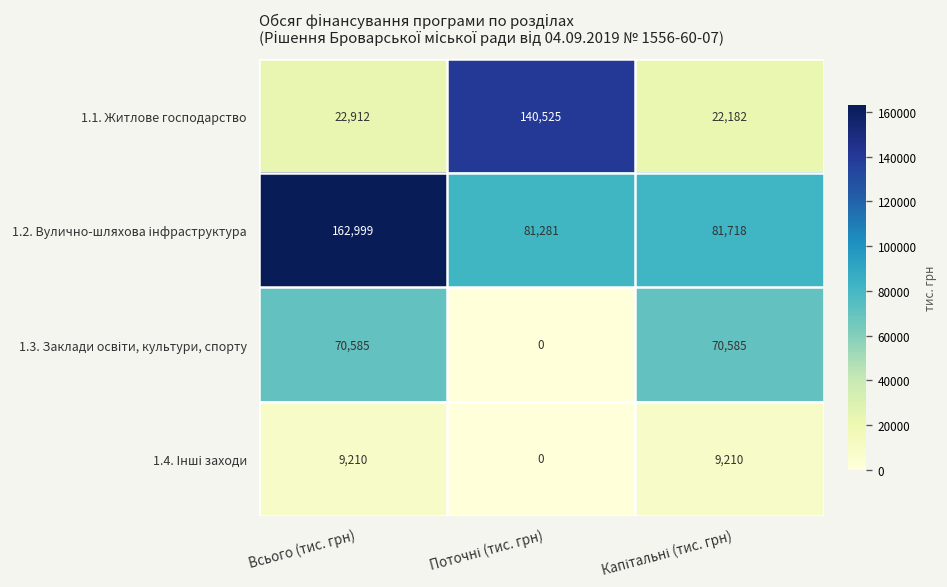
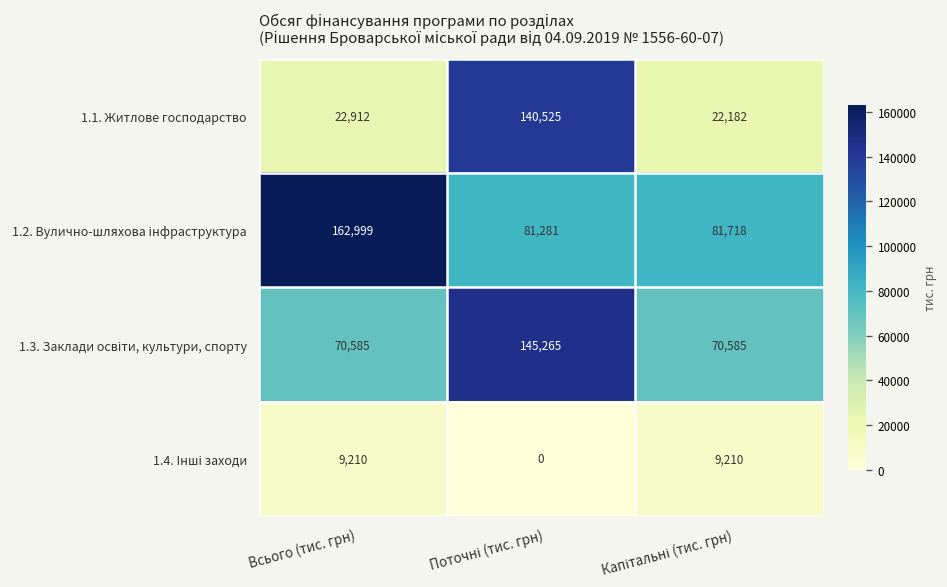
1.3. Заклади освіти, культури, спорту, Поточні (тис. грн): 0 -> 145,265
